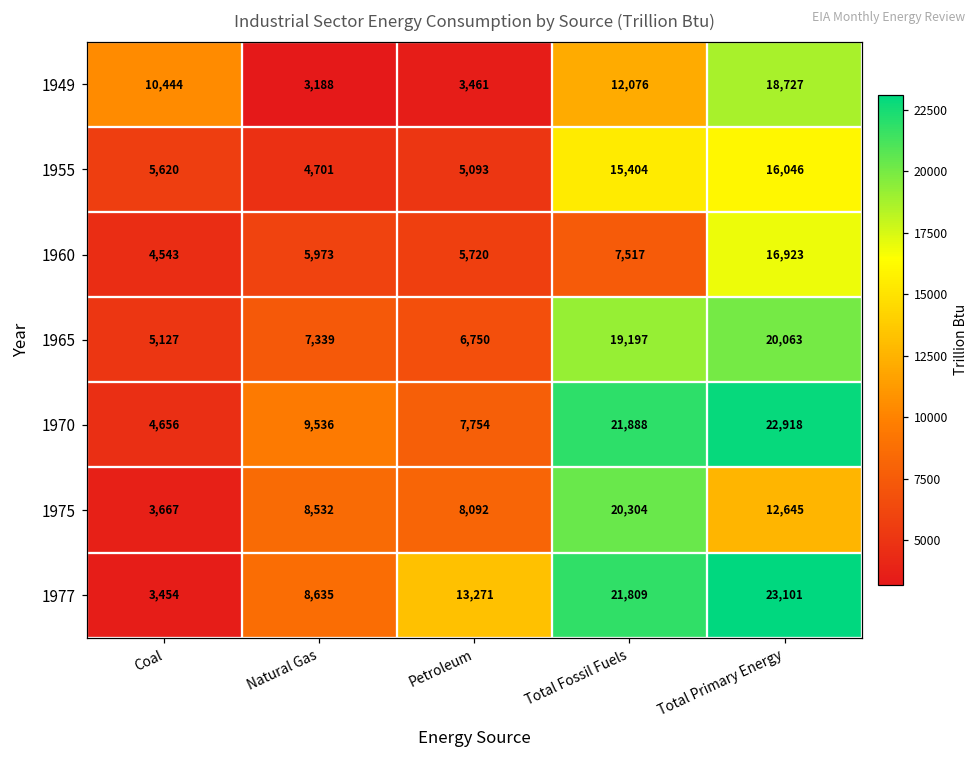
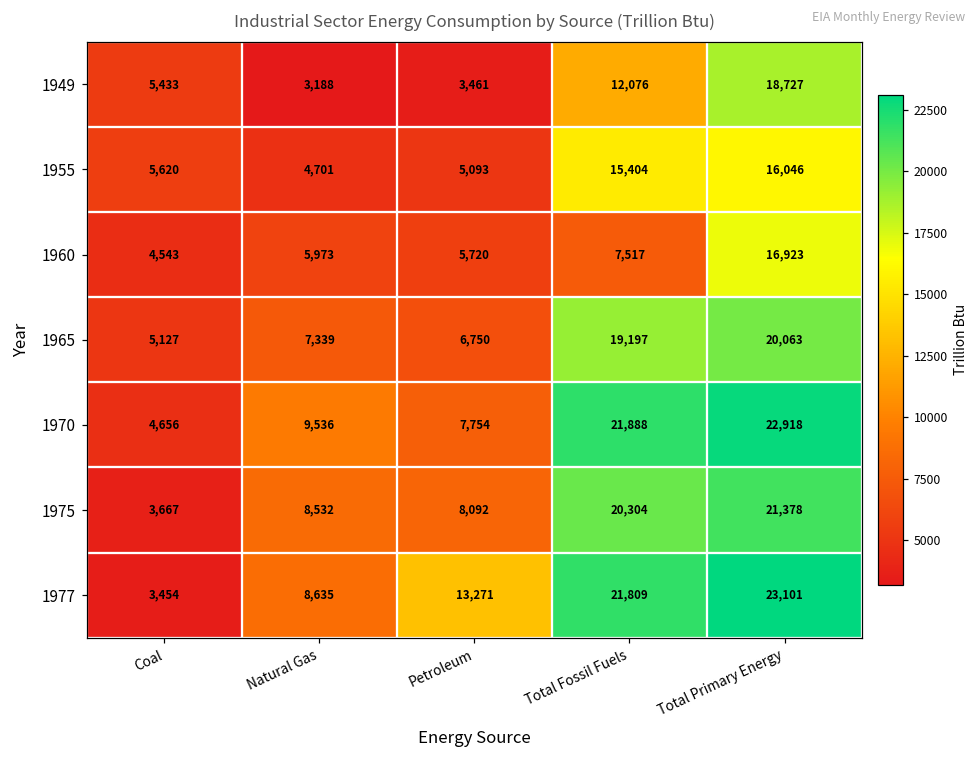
1949, Coal: 10,444 -> 5,433
1975, Total Primary Energy: 12,645 -> 21,378
